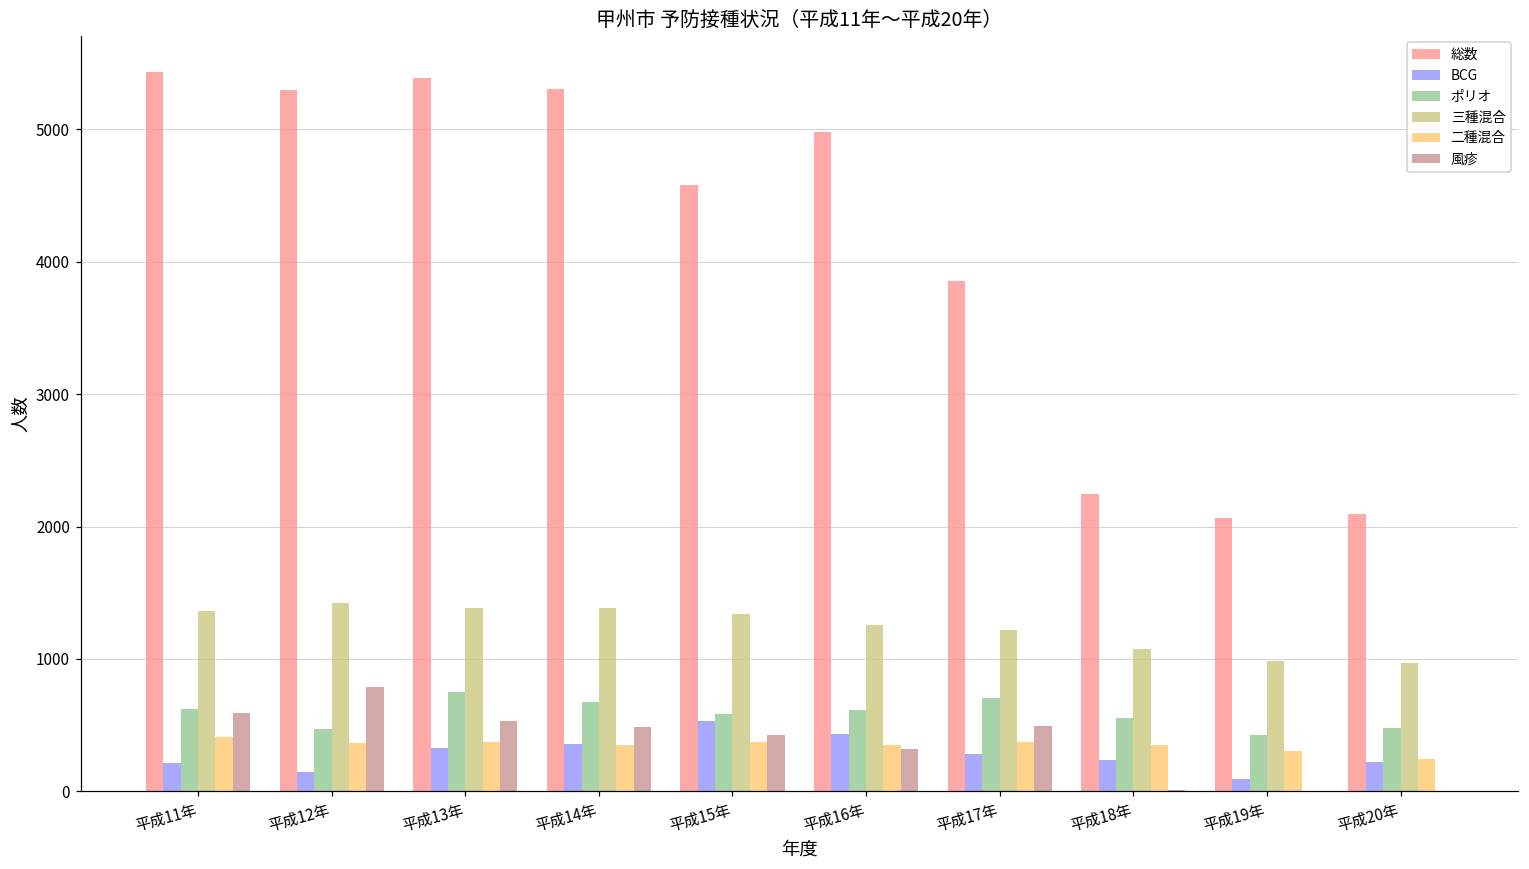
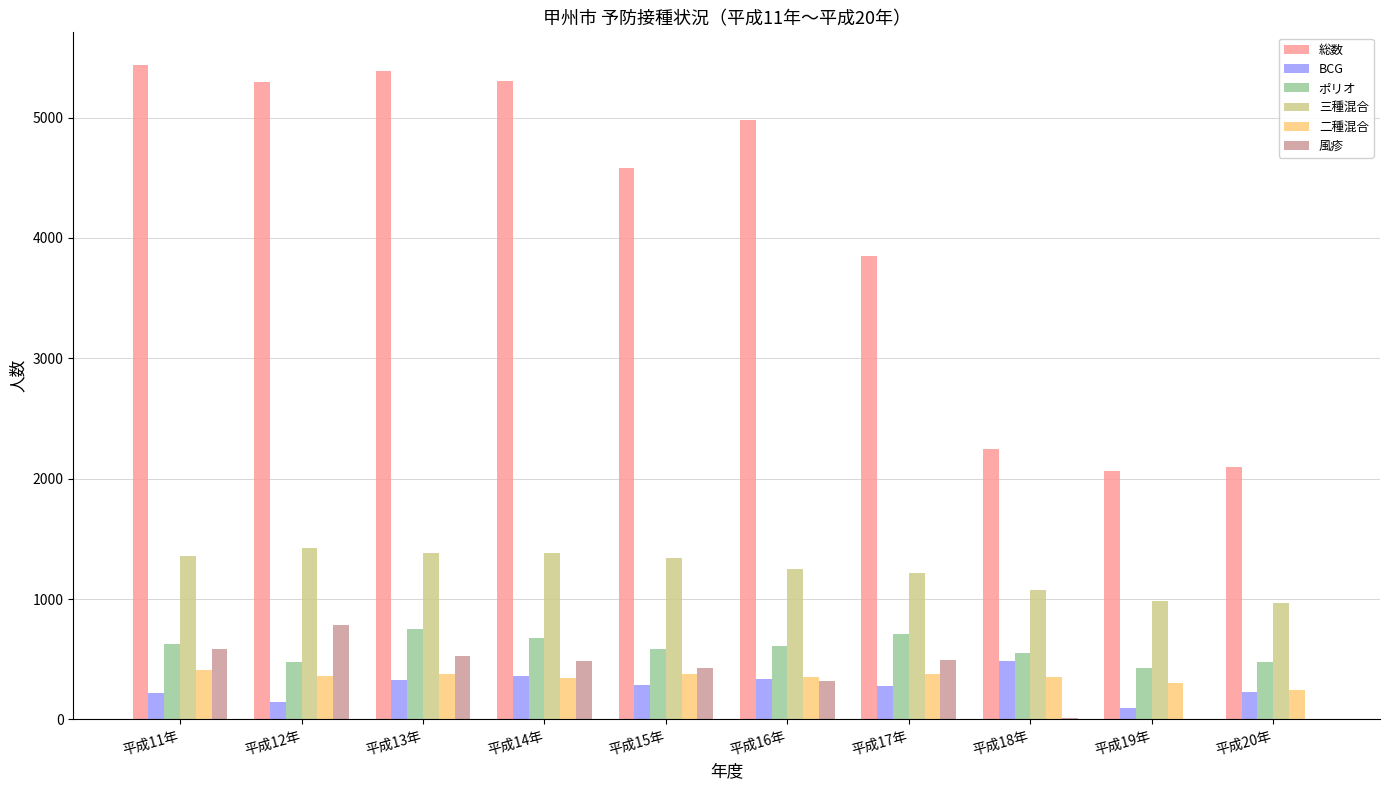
BCG, 平成15年: 530 -> 290
BCG, 平成16年: 430 -> 340
BCG, 平成18年: 240 -> 490
